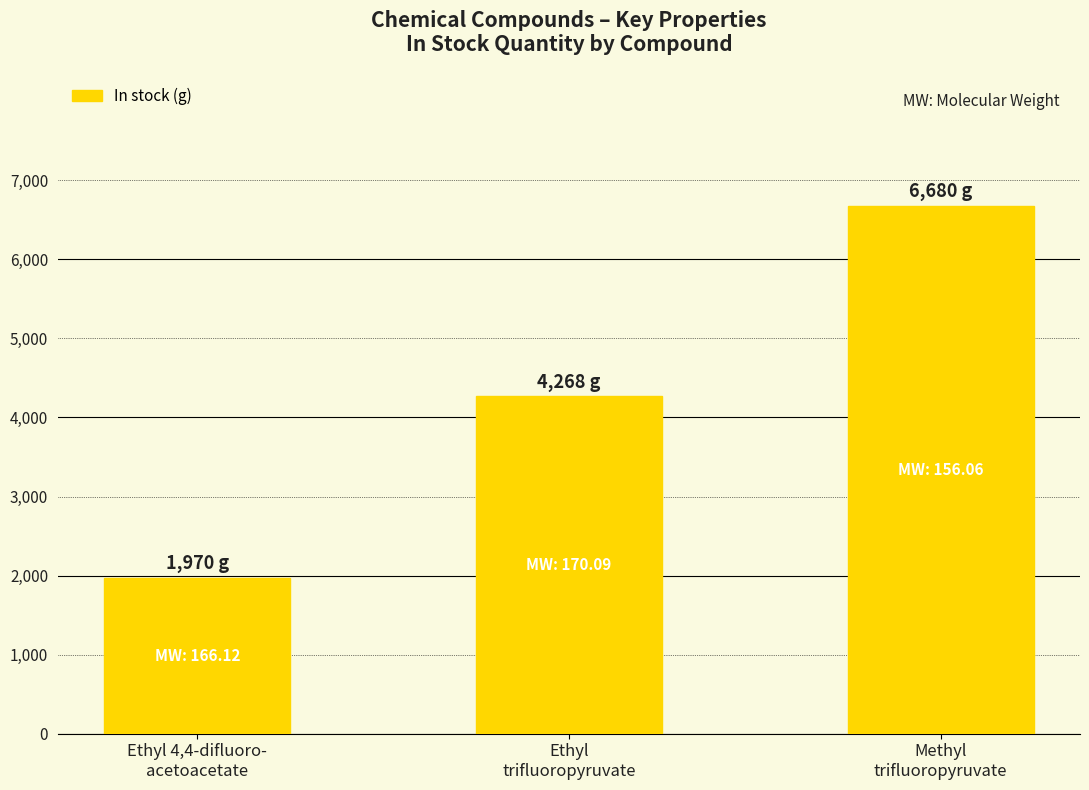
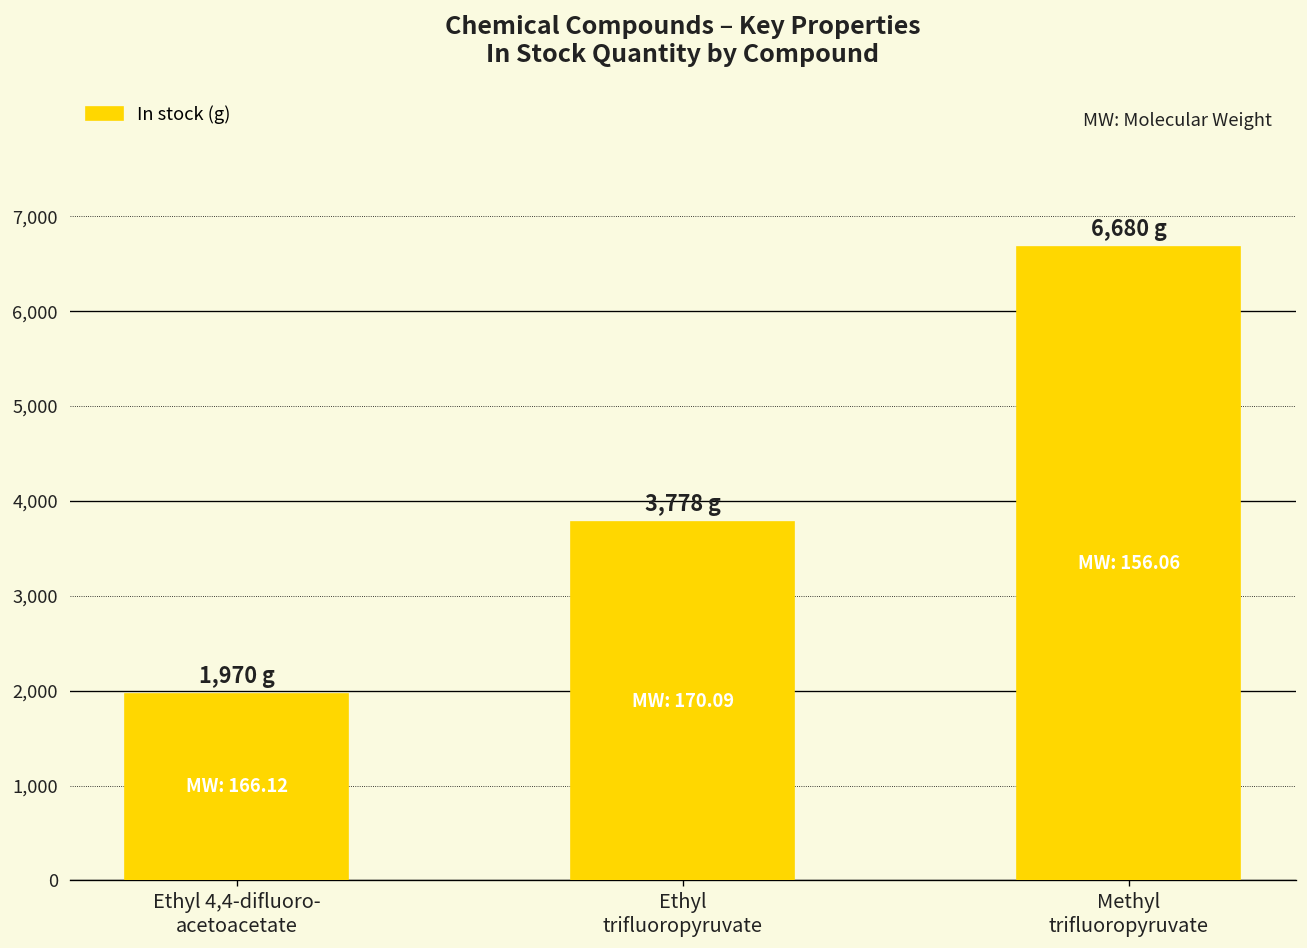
Ethyl trifluoropyruvate: 4,268 -> 3,778
